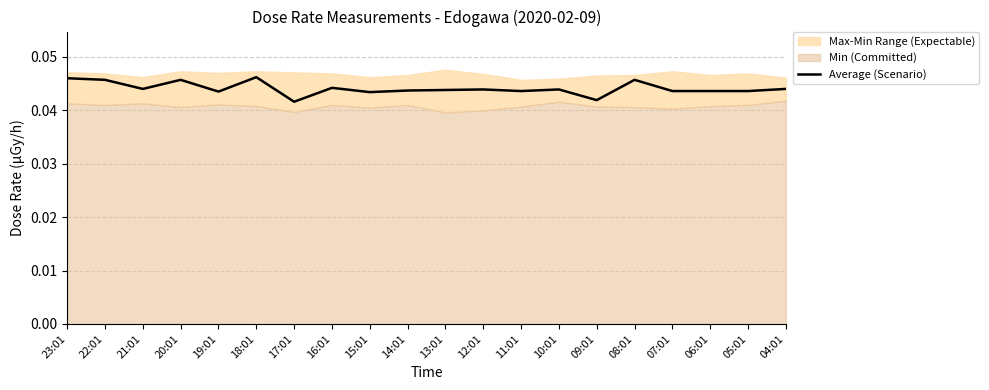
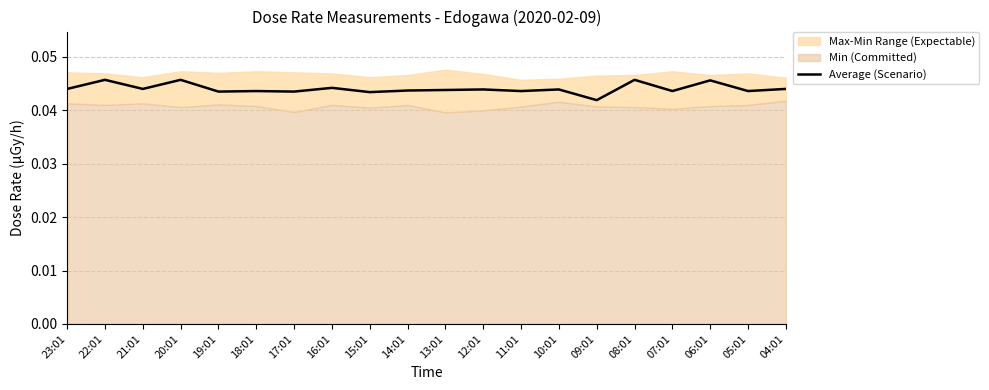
Average (Scenario), 23:01: 0.046 -> 0.044
Average (Scenario), 18:01: 0.046 -> 0.044
Average (Scenario), 17:01: 0.042 -> 0.044
Average (Scenario), 06:01: 0.044 -> 0.046
